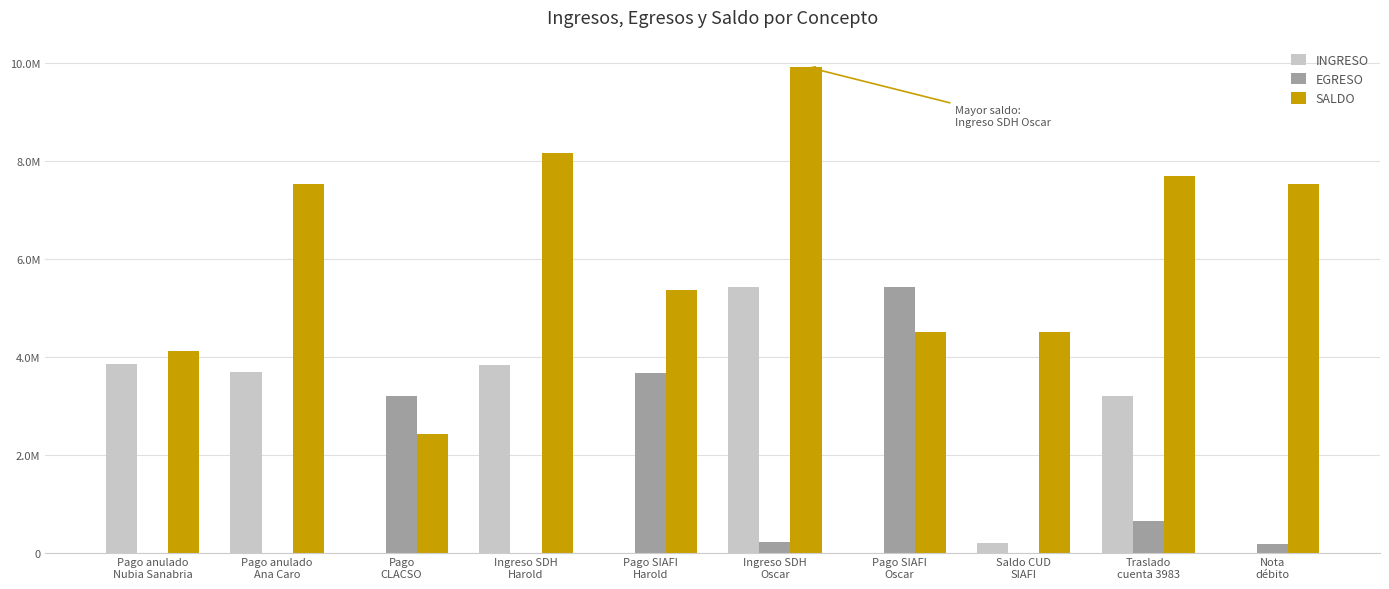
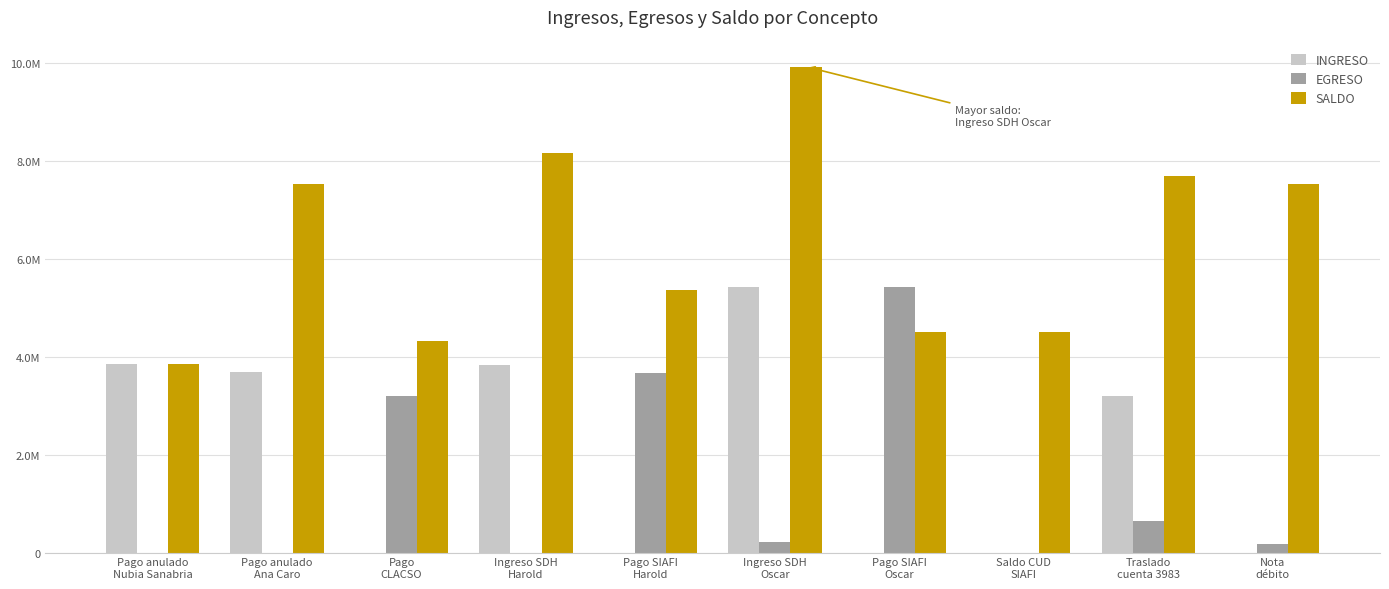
SALDO, Pago anulado Nubia Sanabria: 4100000 -> 3800000
SALDO, Pago CLACSO: 2400000 -> 4300000
INGRESO, Saldo CUD SIAFI: 200000 -> 0
